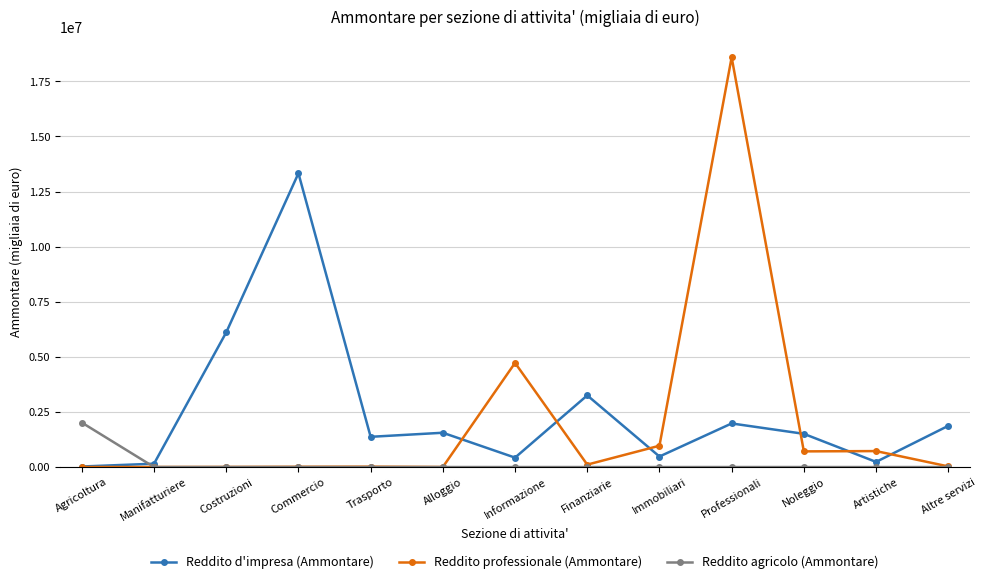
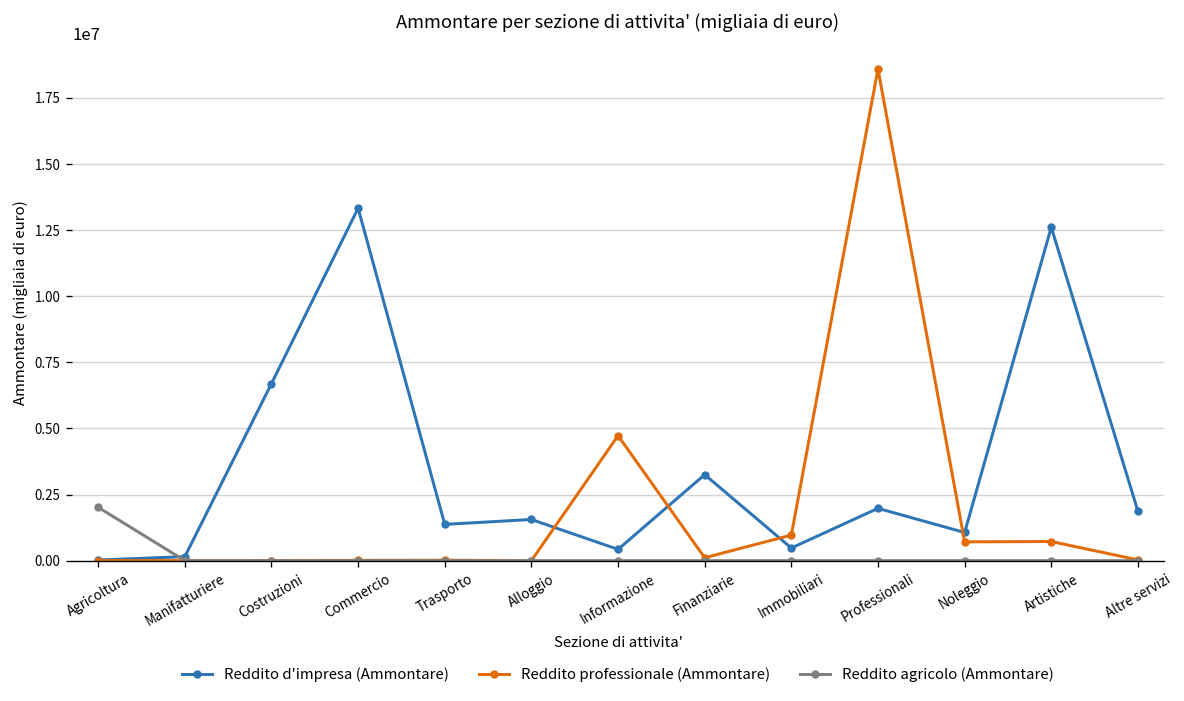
Reddito d'impresa (Ammontare), Costruzioni: 6100000 -> 6700000
Reddito d'impresa (Ammontare), Noleggio: 1500000 -> 1100000
Reddito d'impresa (Ammontare), Artistiche: 200000 -> 12600000
